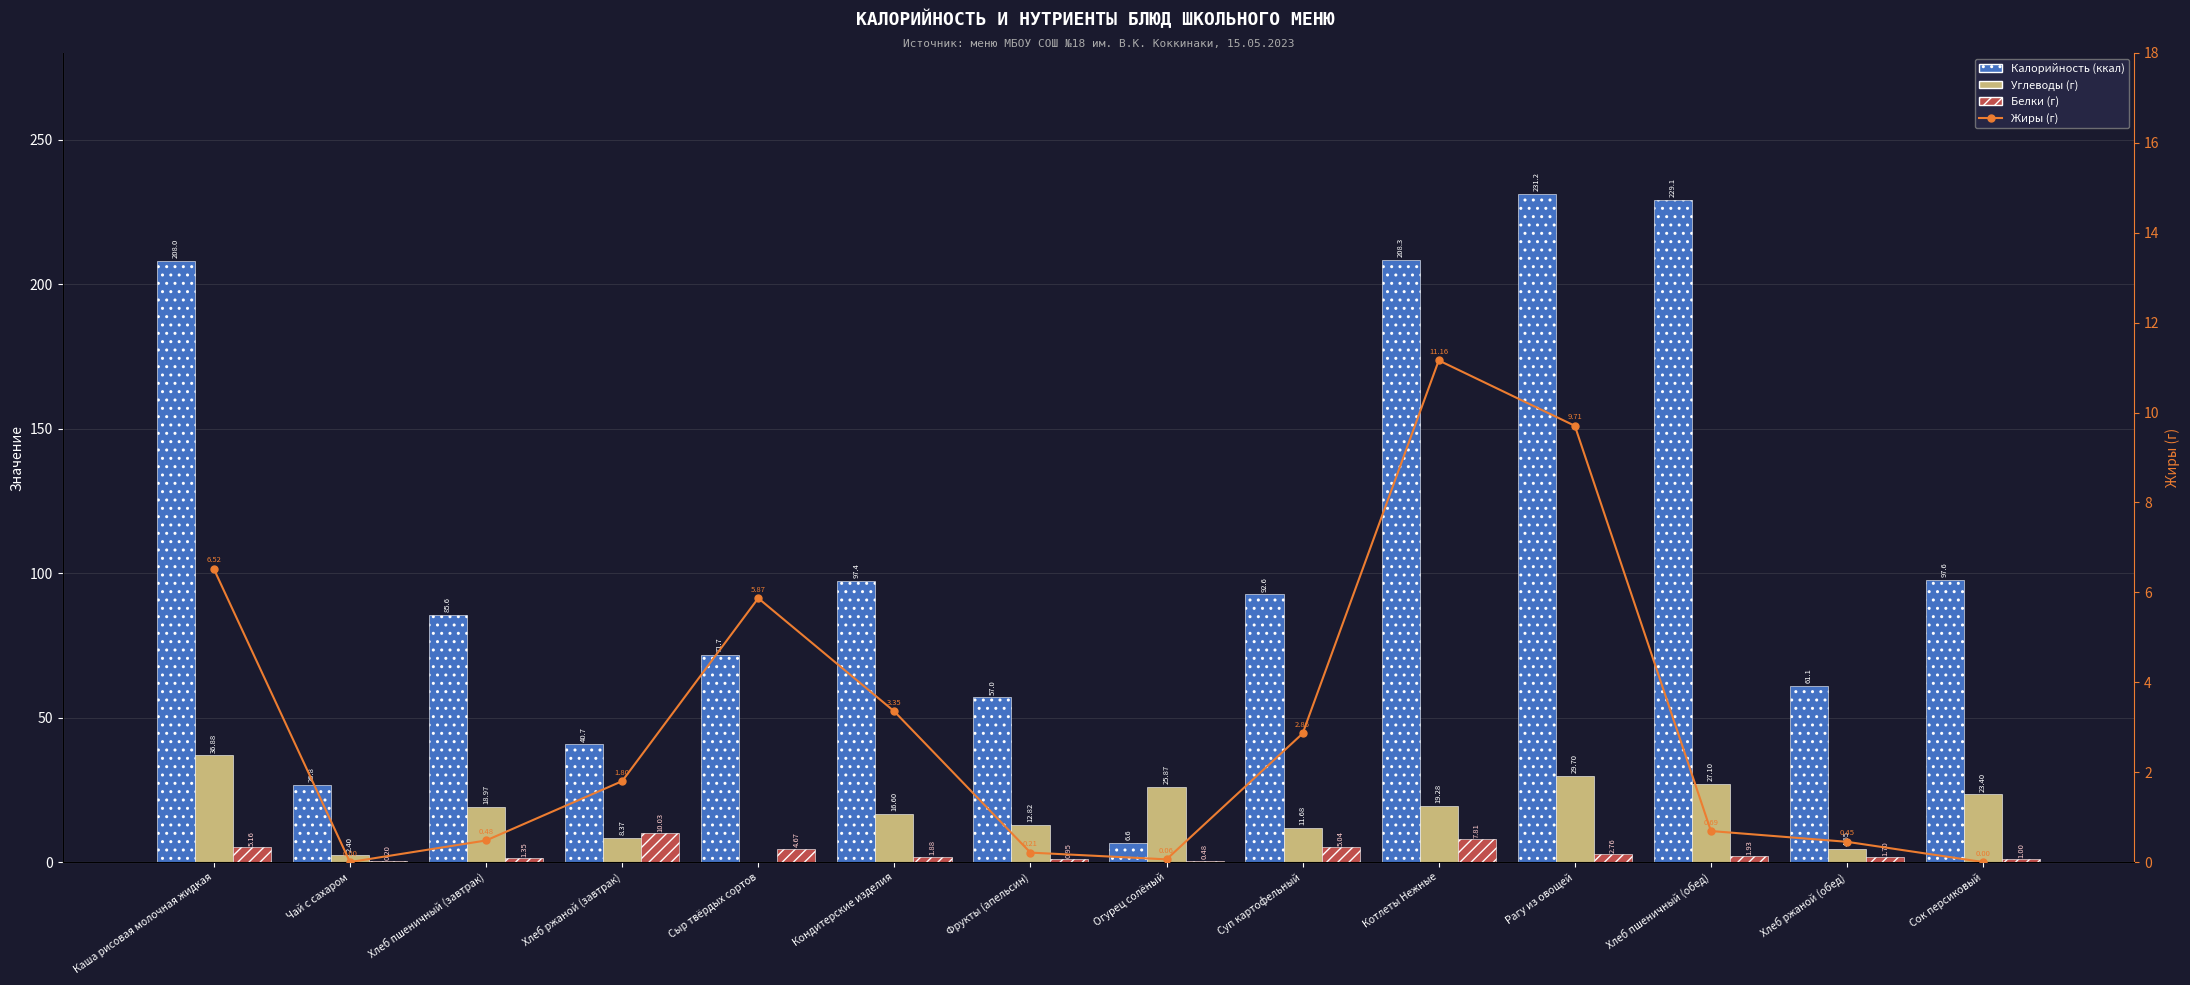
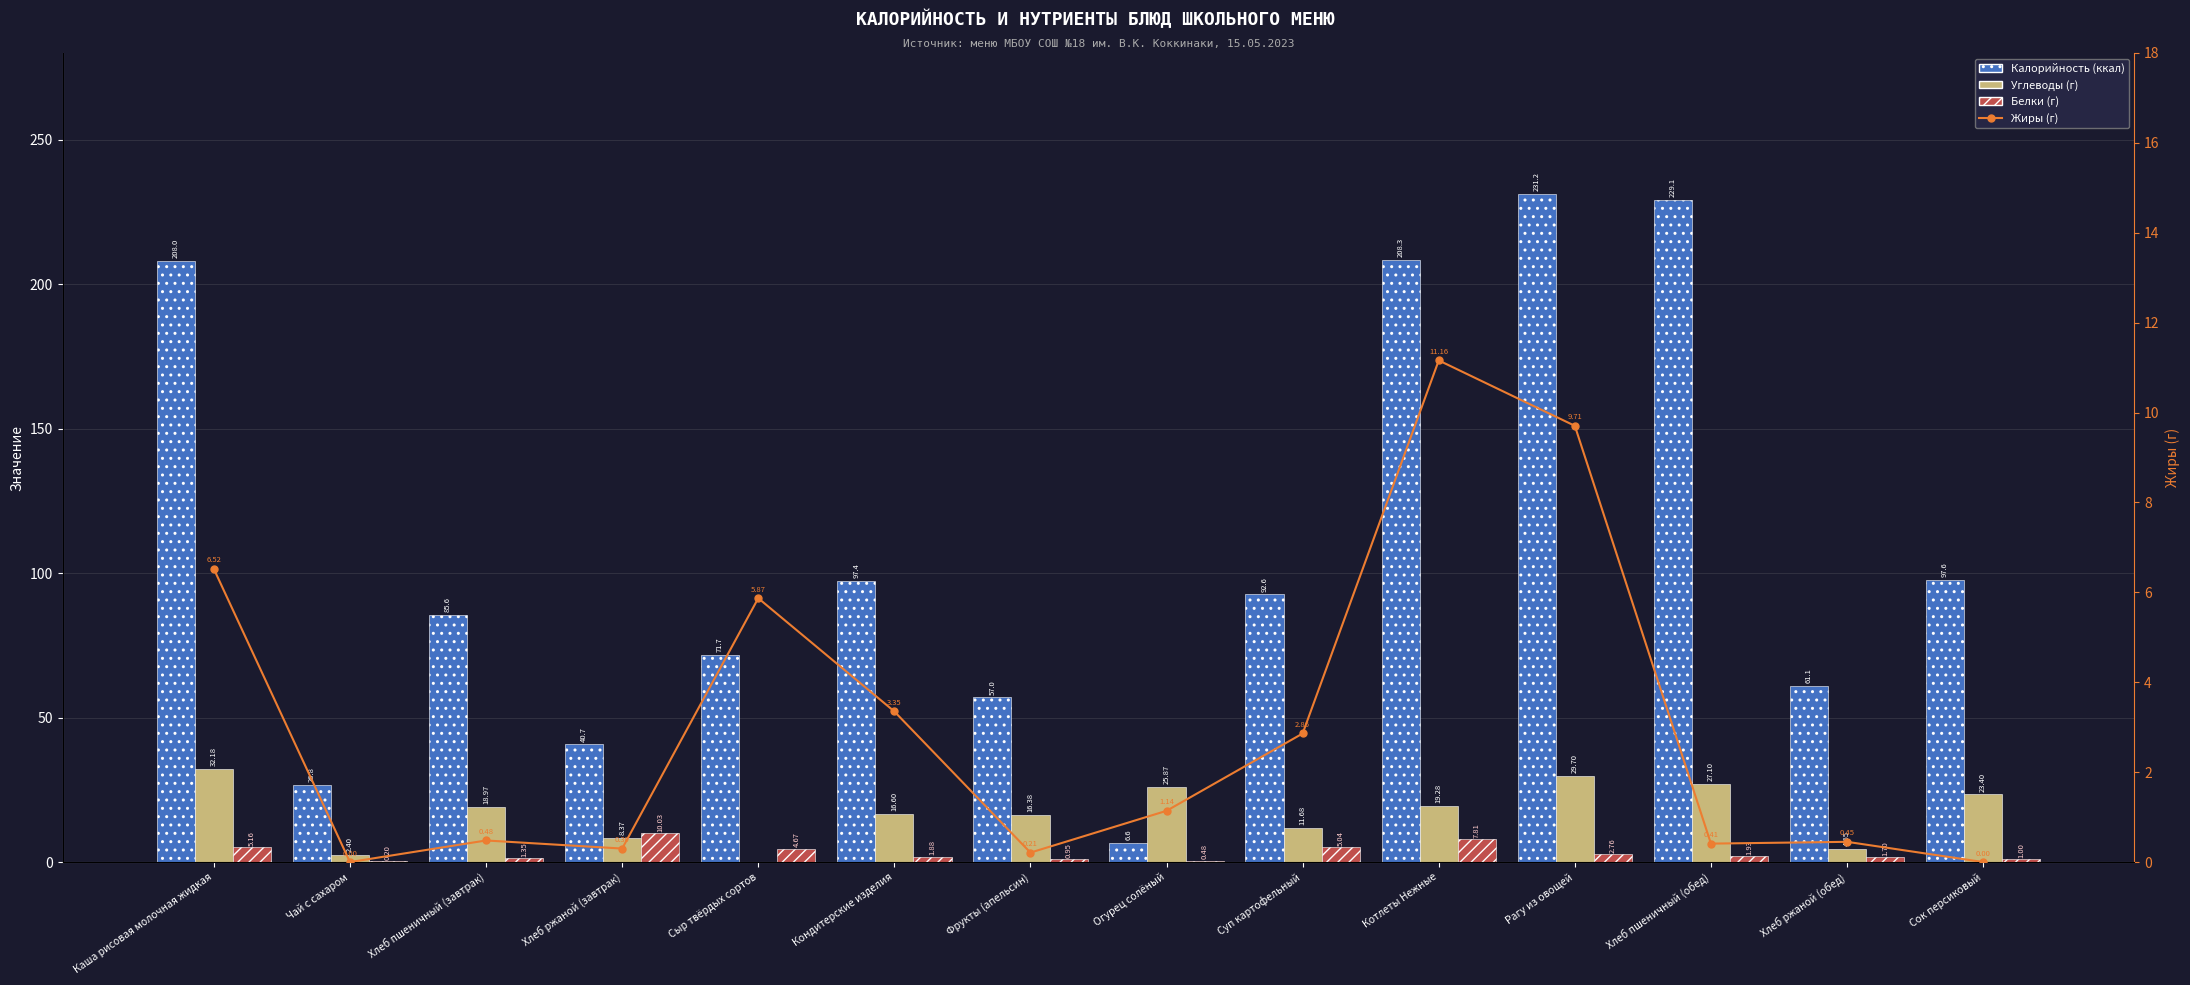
Углеводы (г), Каша рисовая молочная жидкая: 36.88 -> 32.18
Углеводы (г), Фрукты (апельсин): 12.82 -> 16.38
Жиры (г), Хлеб ржаной (завтрак): 1.80 -> 0.30
Жиры (г), Огурец солёный: 0.06 -> 1.14
Жиры (г), Хлеб пшеничный (обед): 0.69 -> 0.41
